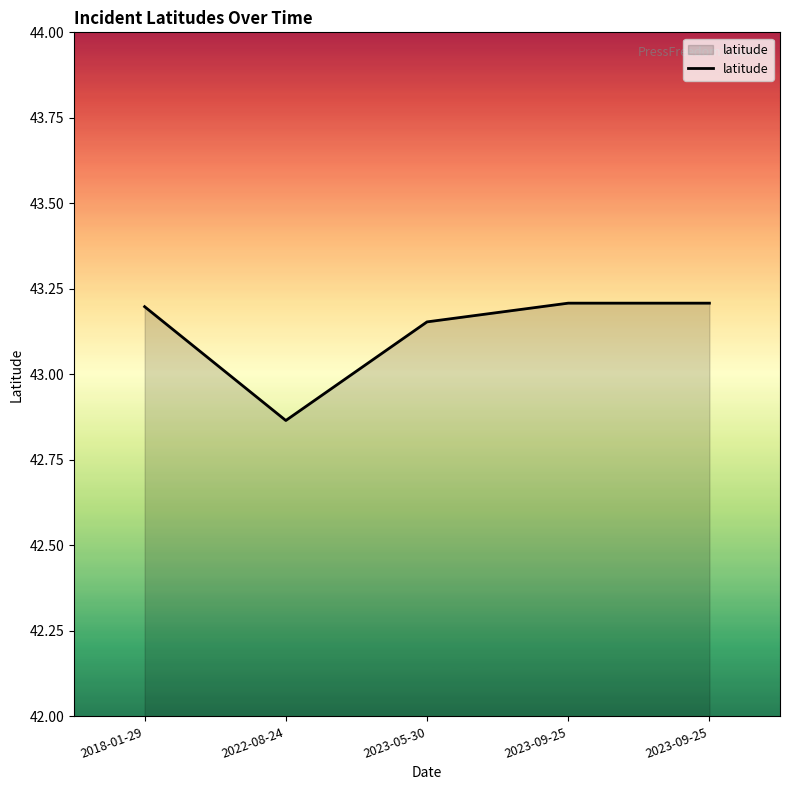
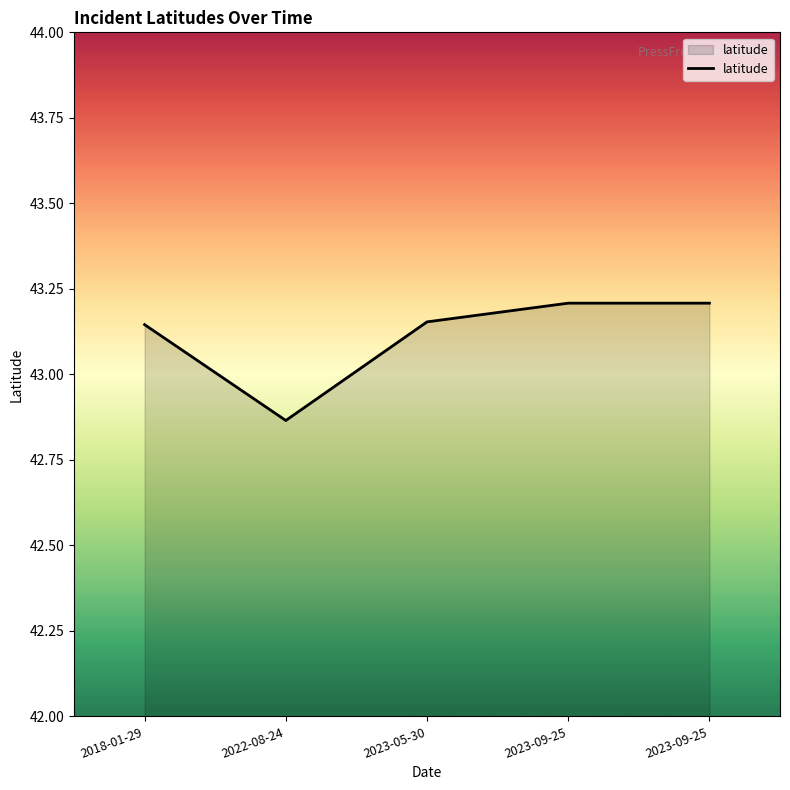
2018-01-29: 43.20 -> 43.15
